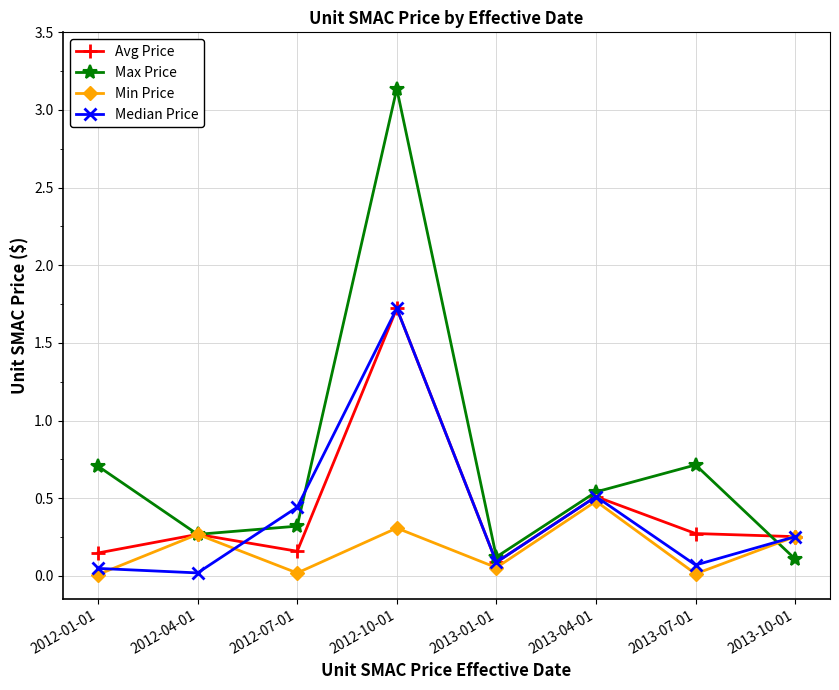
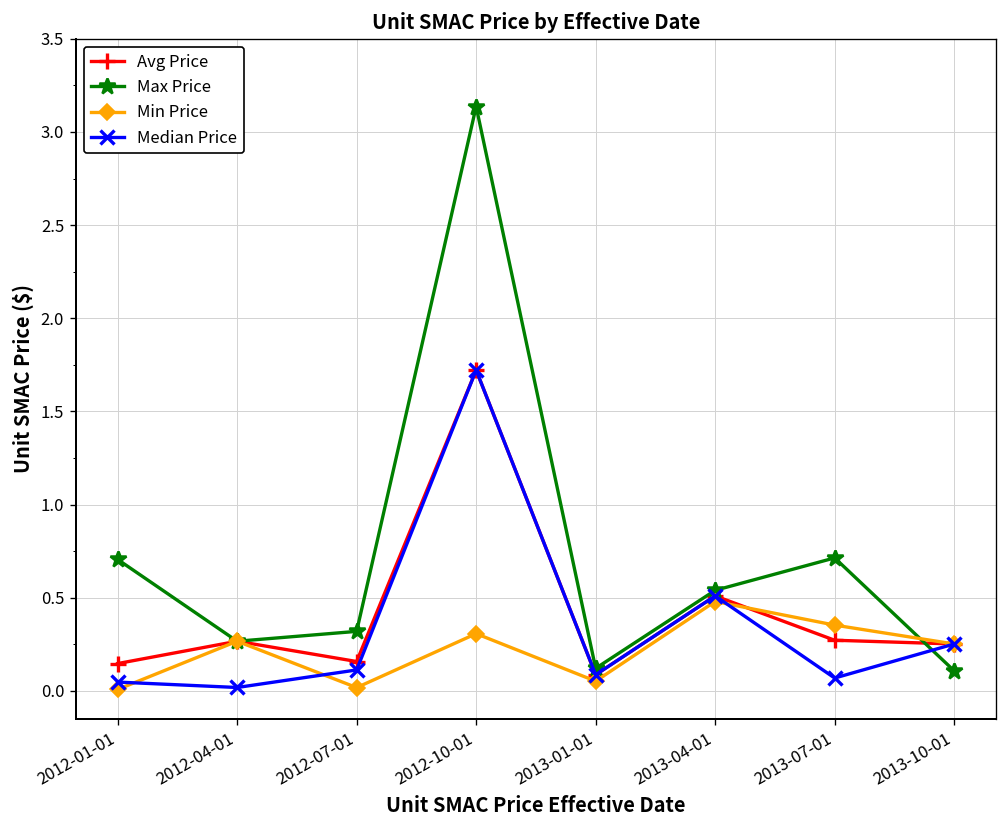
Median Price, 2012-07-01: 0.44 -> 0.11
Min Price, 2013-07-01: 0.01 -> 0.35
